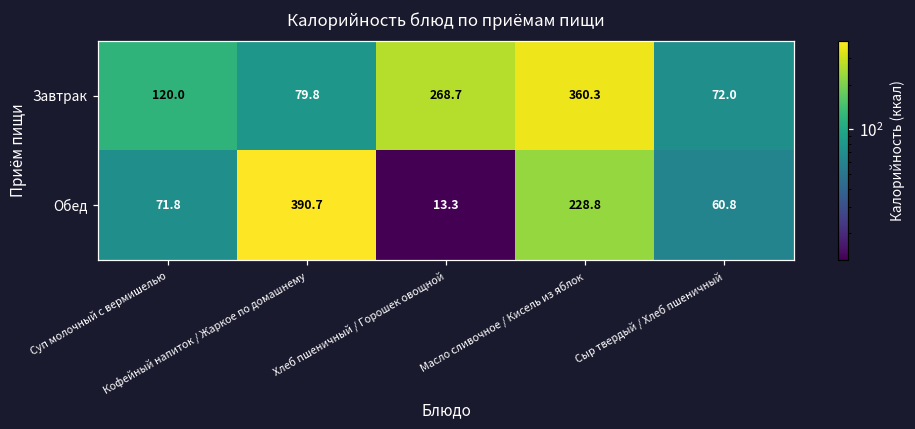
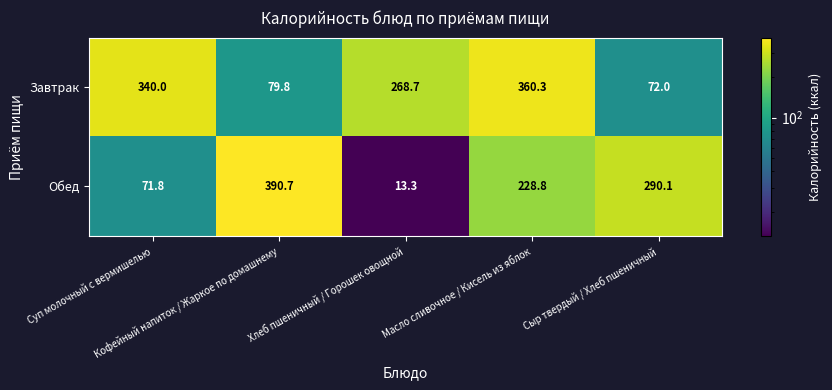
Завтрак, Суп молочный с вермишелью: 120.0 -> 340.0
Обед, Сыр твердый / Хлеб пшеничный: 60.8 -> 290.1
